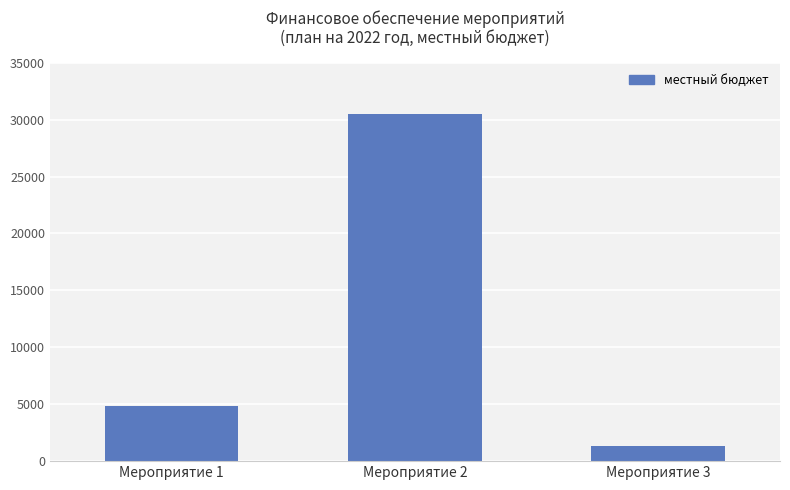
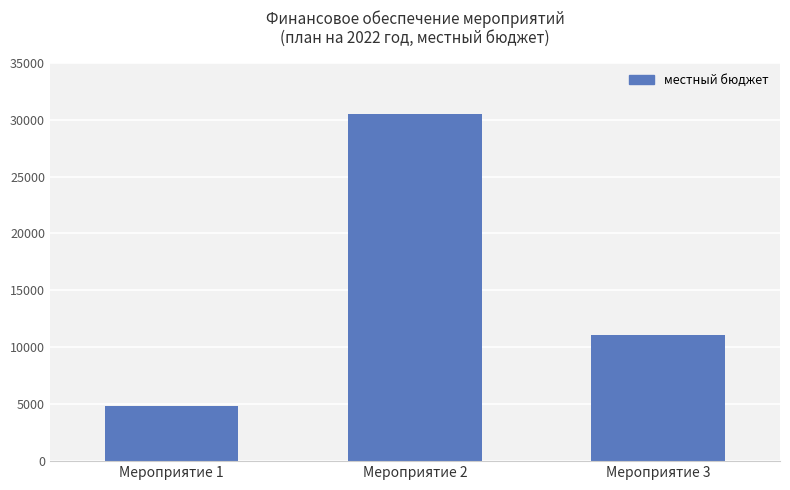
Мероприятие 3: 1300 -> 11100
